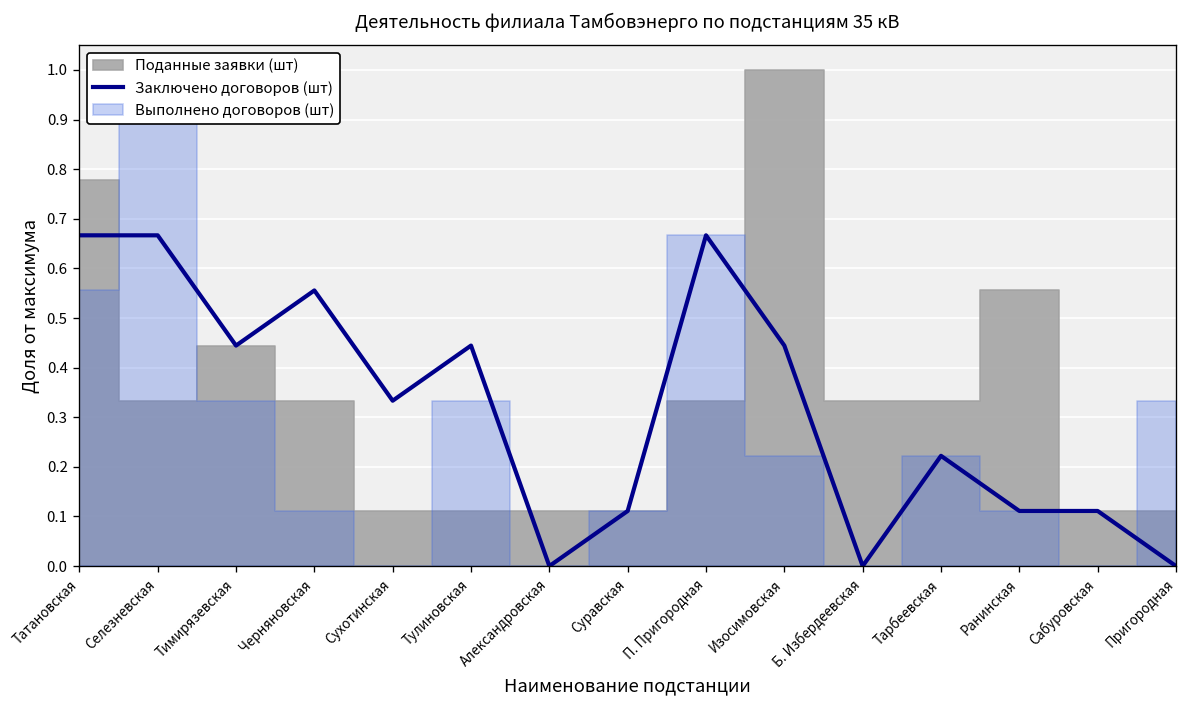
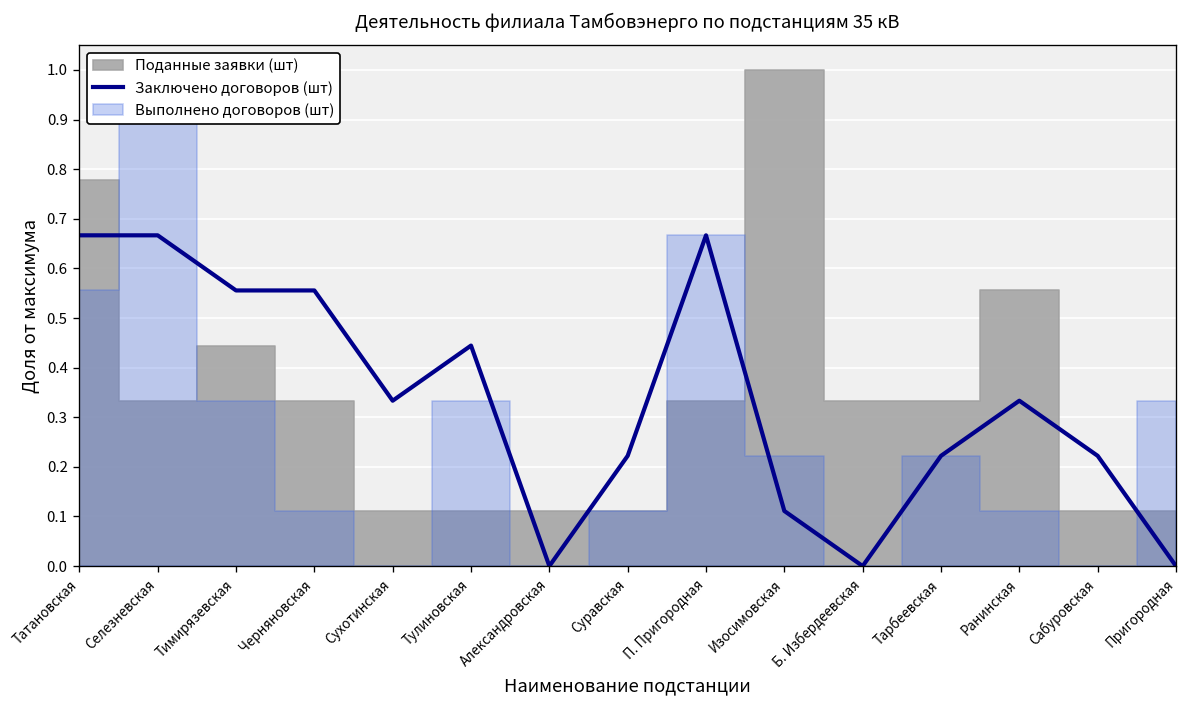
Заключено договоров (шт), Тимирязевская: 0.44 -> 0.56
Заключено договоров (шт), Суравская: 0.11 -> 0.22
Заключено договоров (шт), Изосимовская: 0.44 -> 0.11
Заключено договоров (шт), Ранинская: 0.11 -> 0.33
Заключено договоров (шт), Сабуровская: 0.11 -> 0.22
